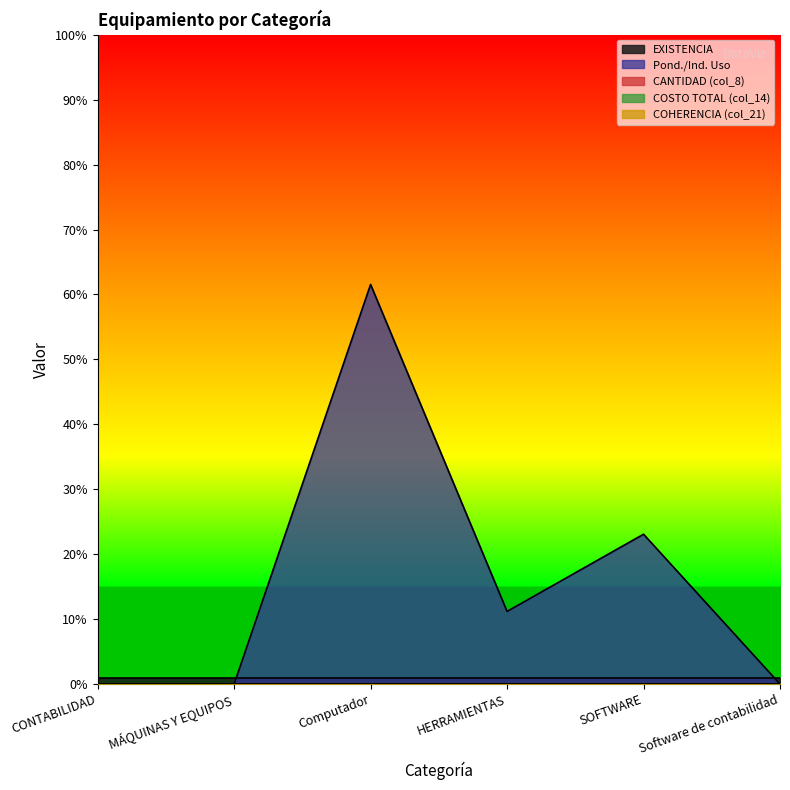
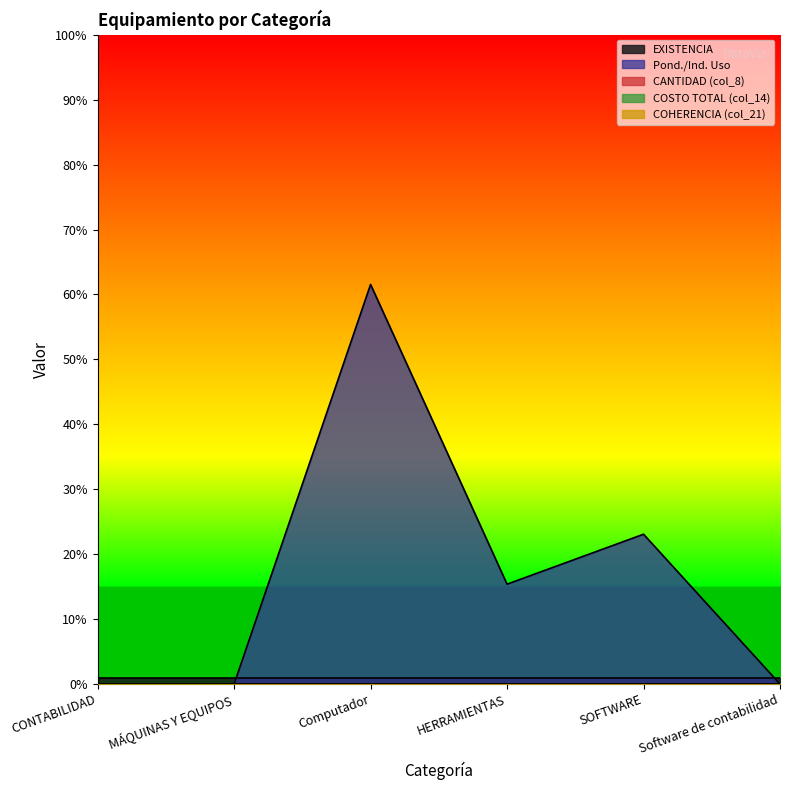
Pond./Ind. Uso, HERRAMIENTAS: 11% -> 15%
